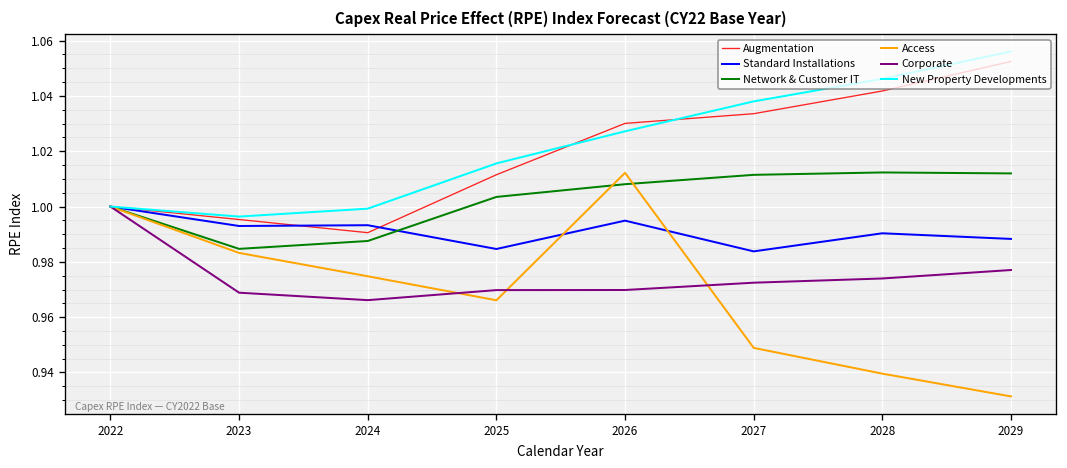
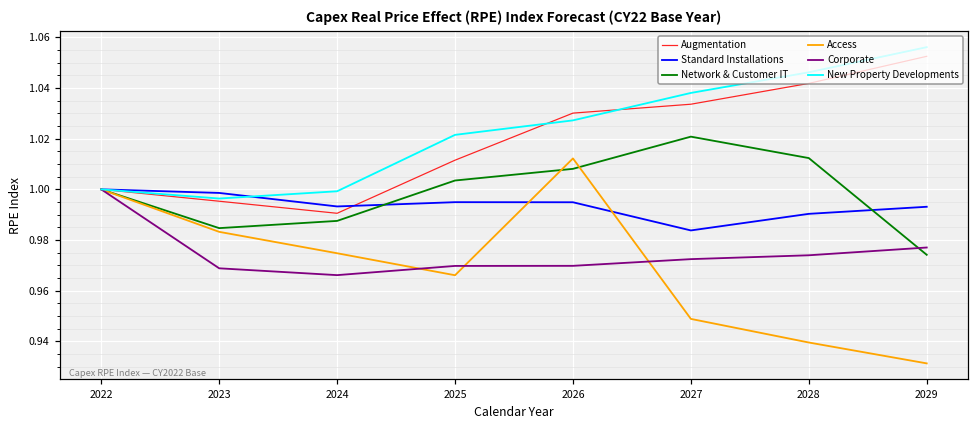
Standard Installations, 2023: 0.993 -> 0.999
Standard Installations, 2025: 0.985 -> 0.995
New Property Developments, 2025: 1.016 -> 1.021
Network & Customer IT, 2027: 1.011 -> 1.021
Standard Installations, 2029: 0.988 -> 0.993
Network & Customer IT, 2029: 1.012 -> 0.974
